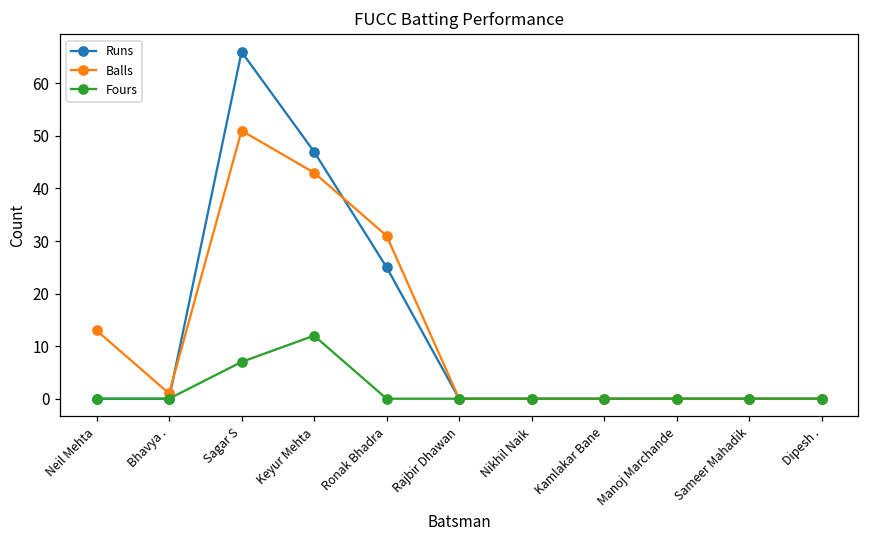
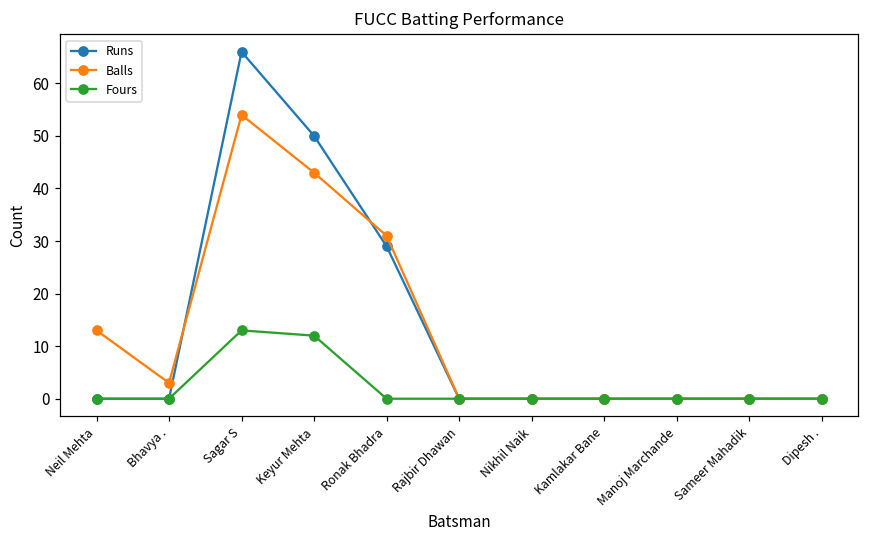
Balls, Bhavya .: 1 -> 3
Balls, Sagar S: 51 -> 54
Fours, Sagar S: 7 -> 13
Runs, Keyur Mehta: 47 -> 50
Runs, Ronak Bhadra: 25 -> 29
